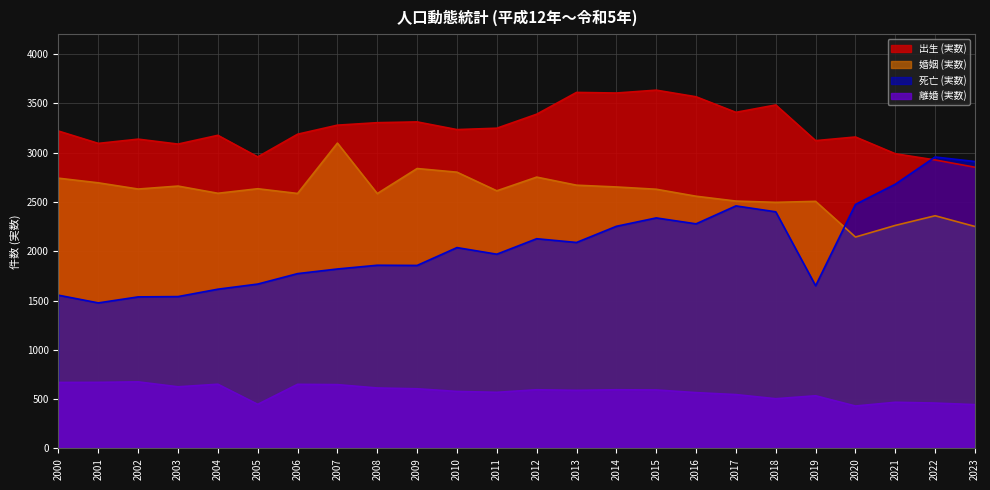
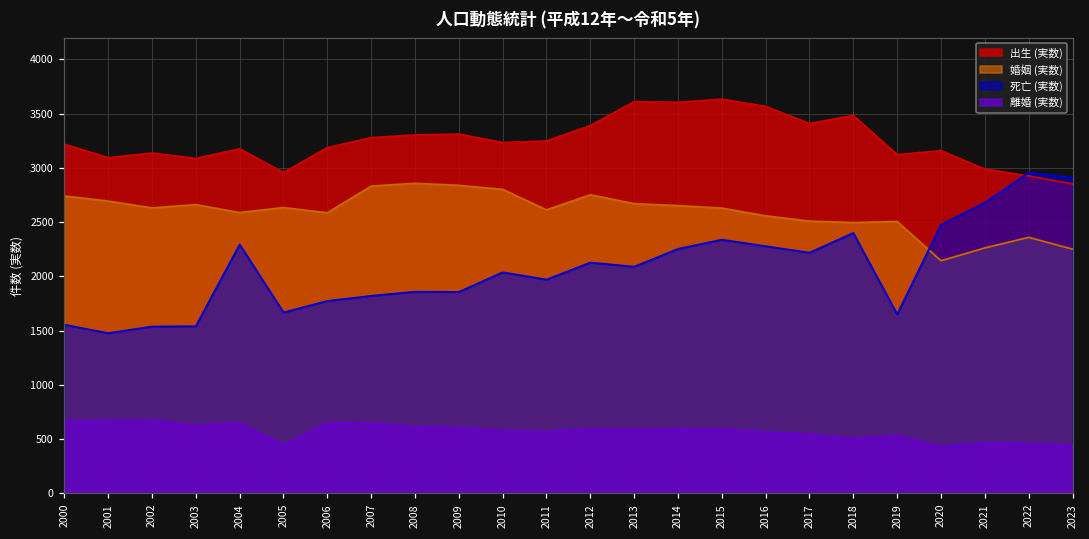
死亡 (実数), 2004: 1600 -> 2300
婚姻 (実数), 2007: 3100 -> 2800
婚姻 (実数), 2008: 2600 -> 2900
死亡 (実数), 2017: 2500 -> 2200
